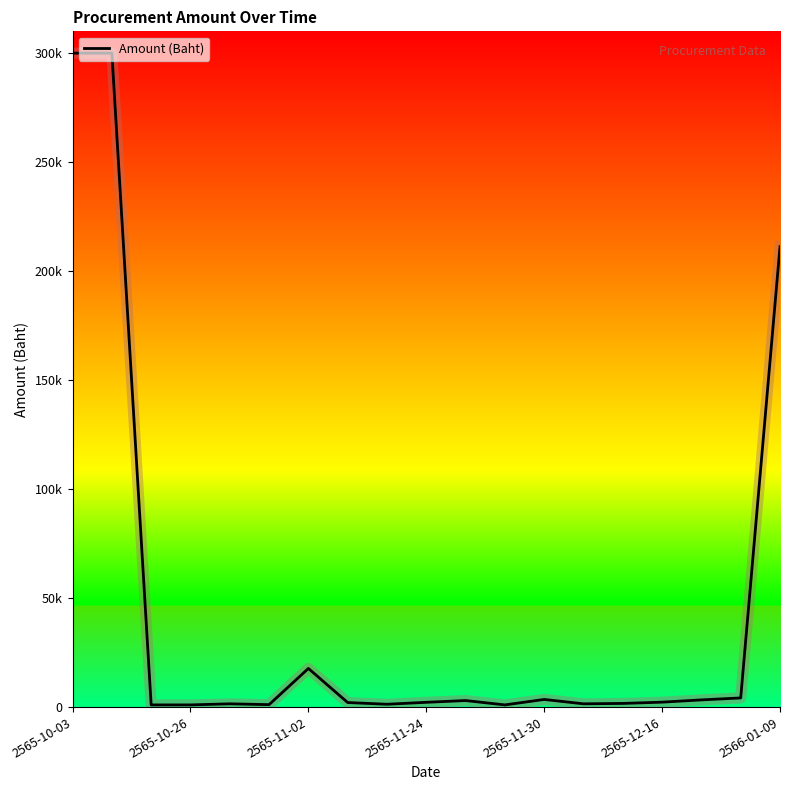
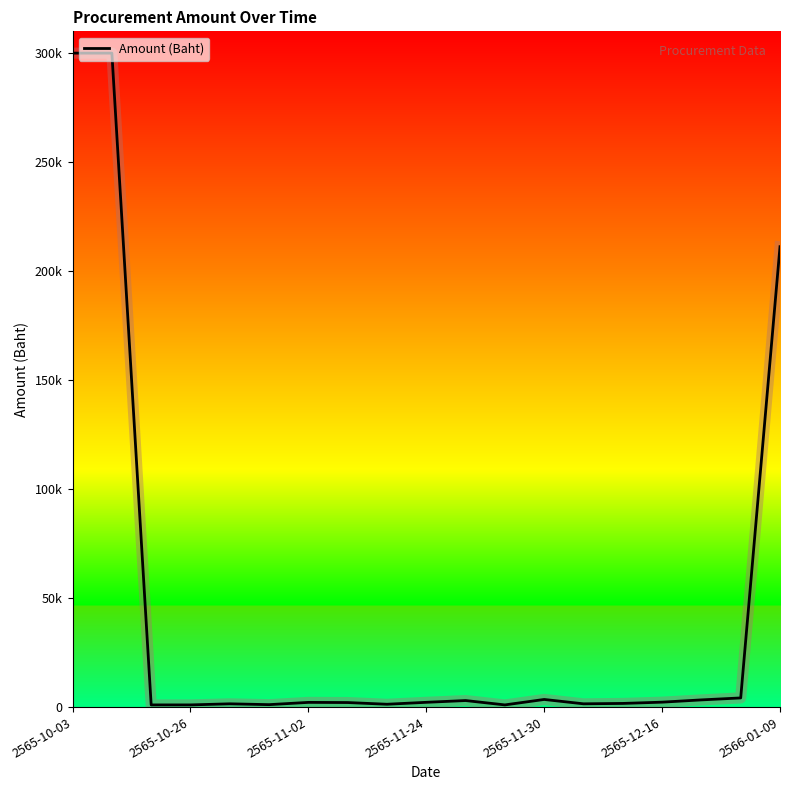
2565-11-02: 18000 -> 2000
